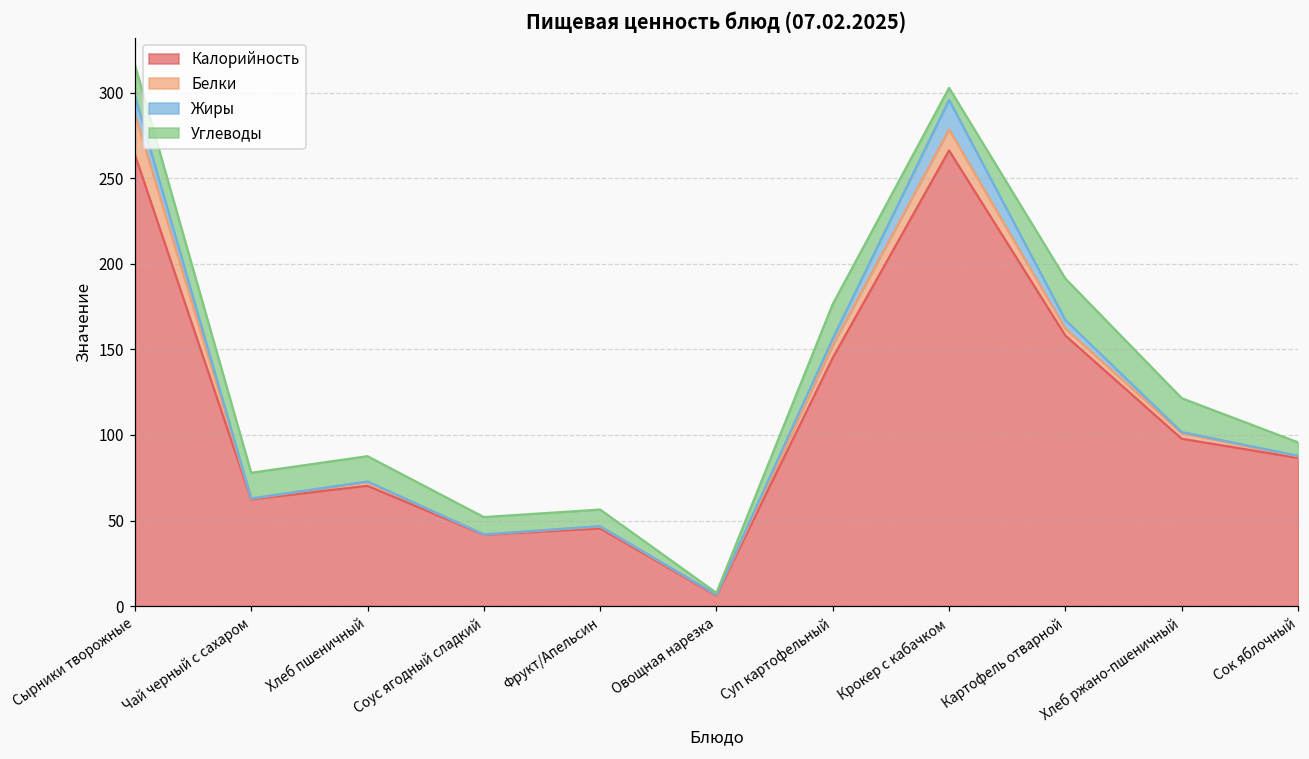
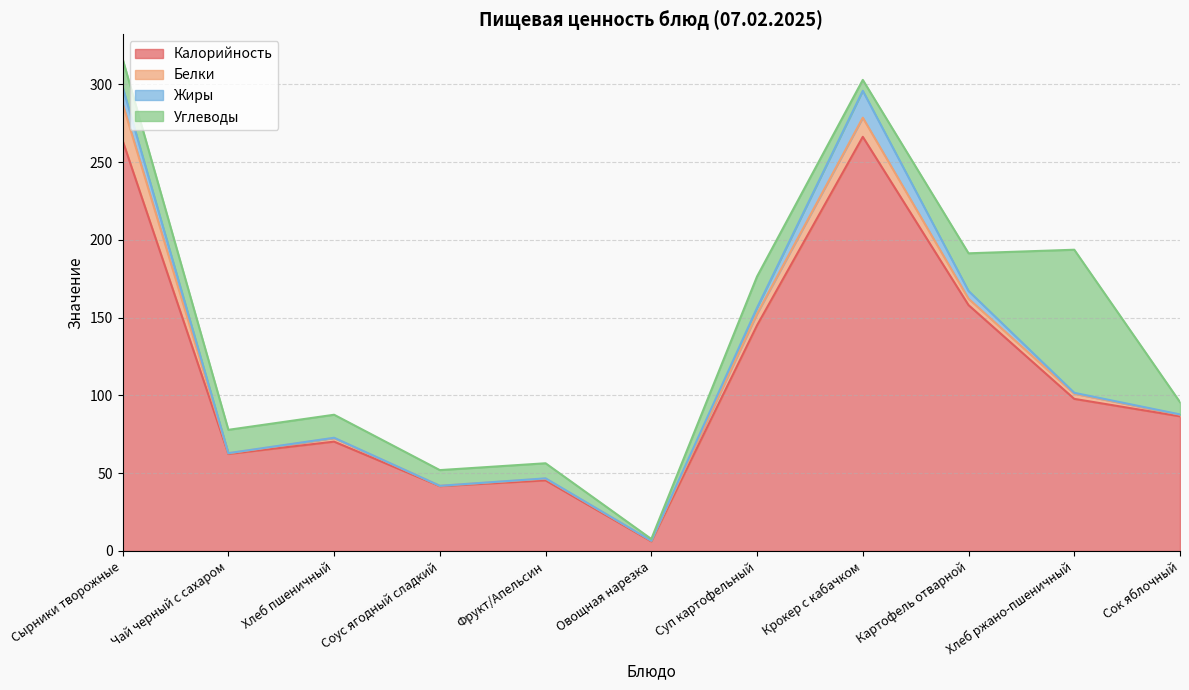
Углеводы, Хлеб ржано-пшеничный: 20 -> 92
